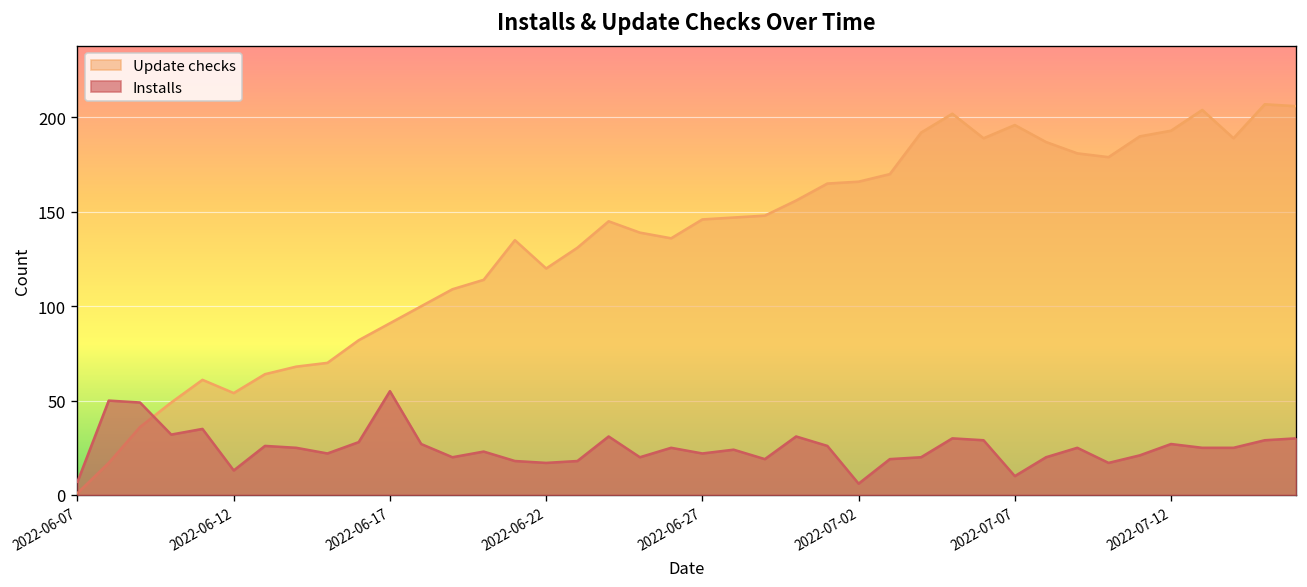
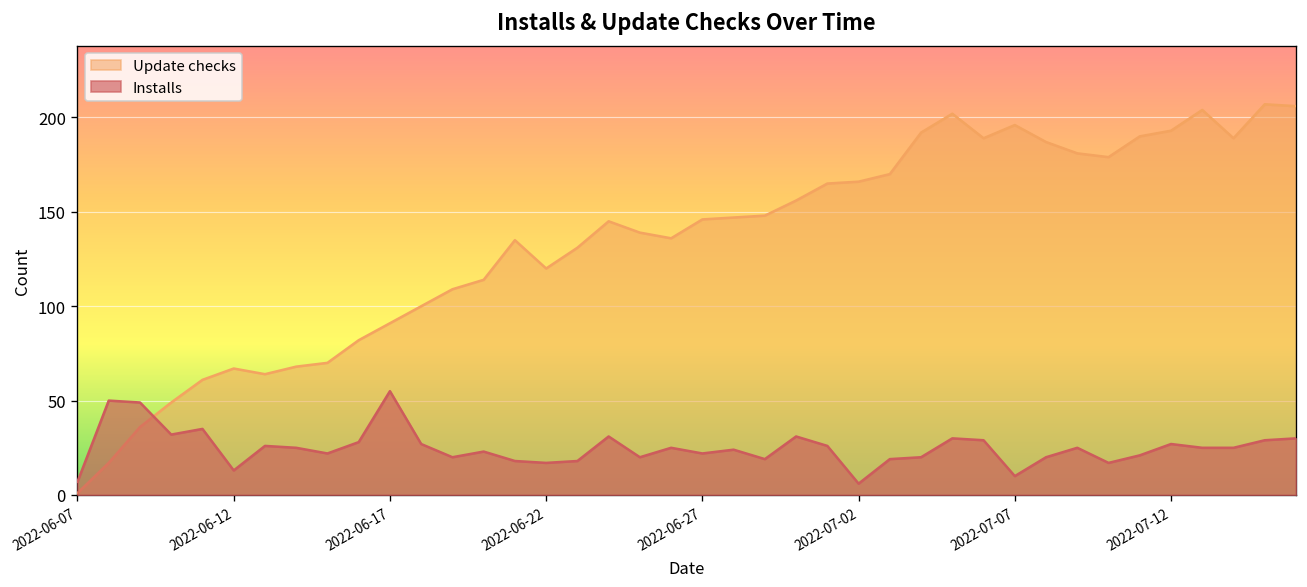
Update checks, 2022-06-12: 54 -> 67
